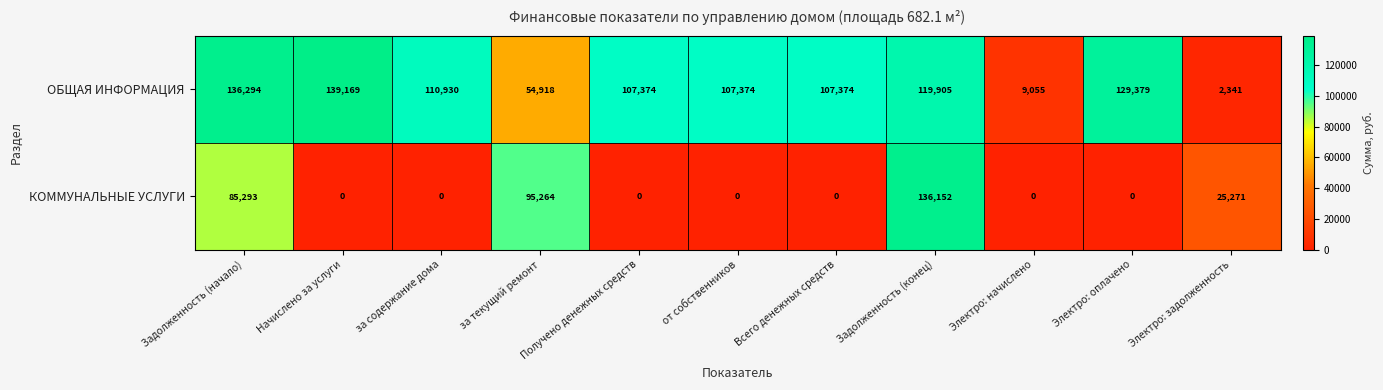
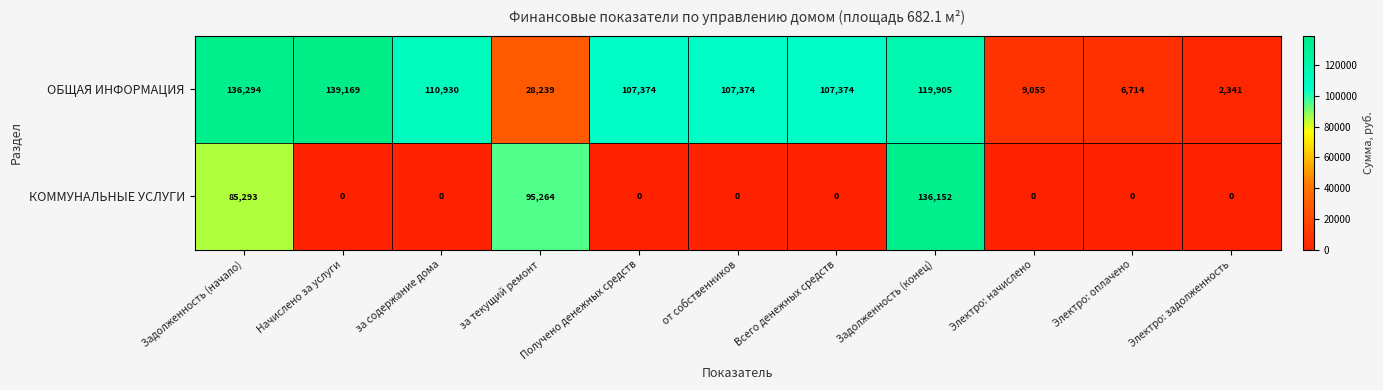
ОБЩАЯ ИНФОРМАЦИЯ, за текущий ремонт: 54,918 -> 28,239
ОБЩАЯ ИНФОРМАЦИЯ, Электро: оплачено: 129,379 -> 6,714
КОММУНАЛЬНЫЕ УСЛУГИ, Электро: задолженность: 25,271 -> 0
